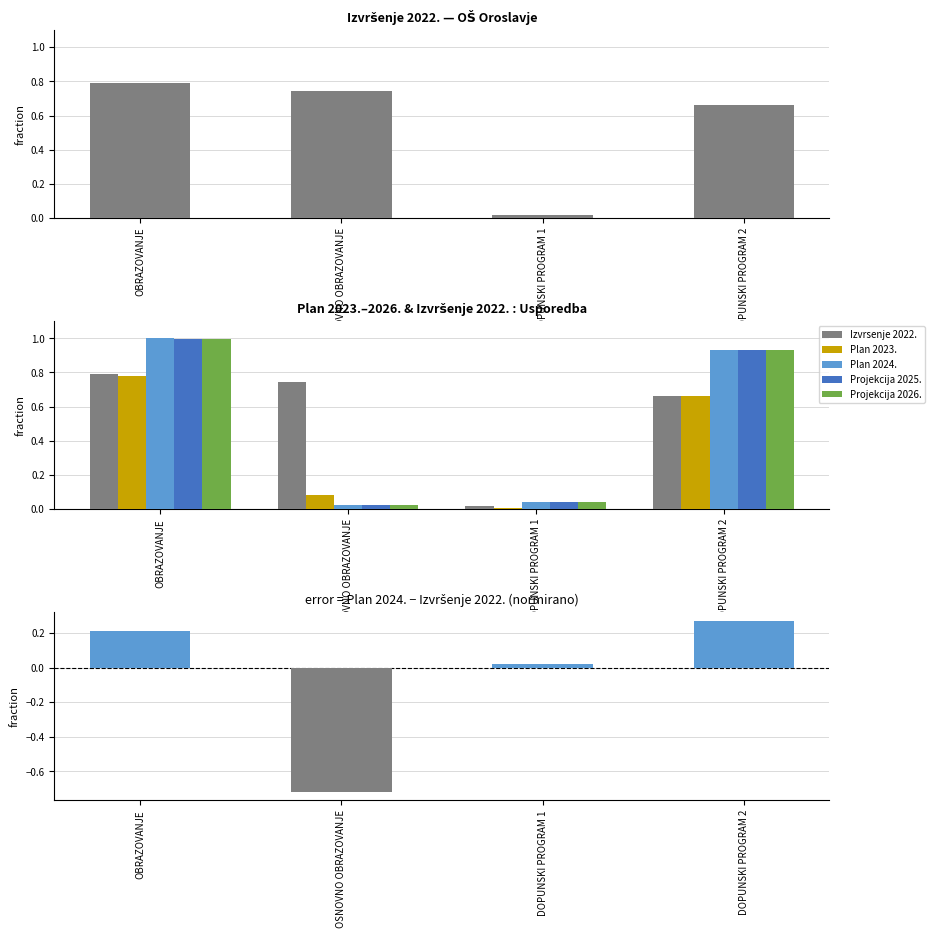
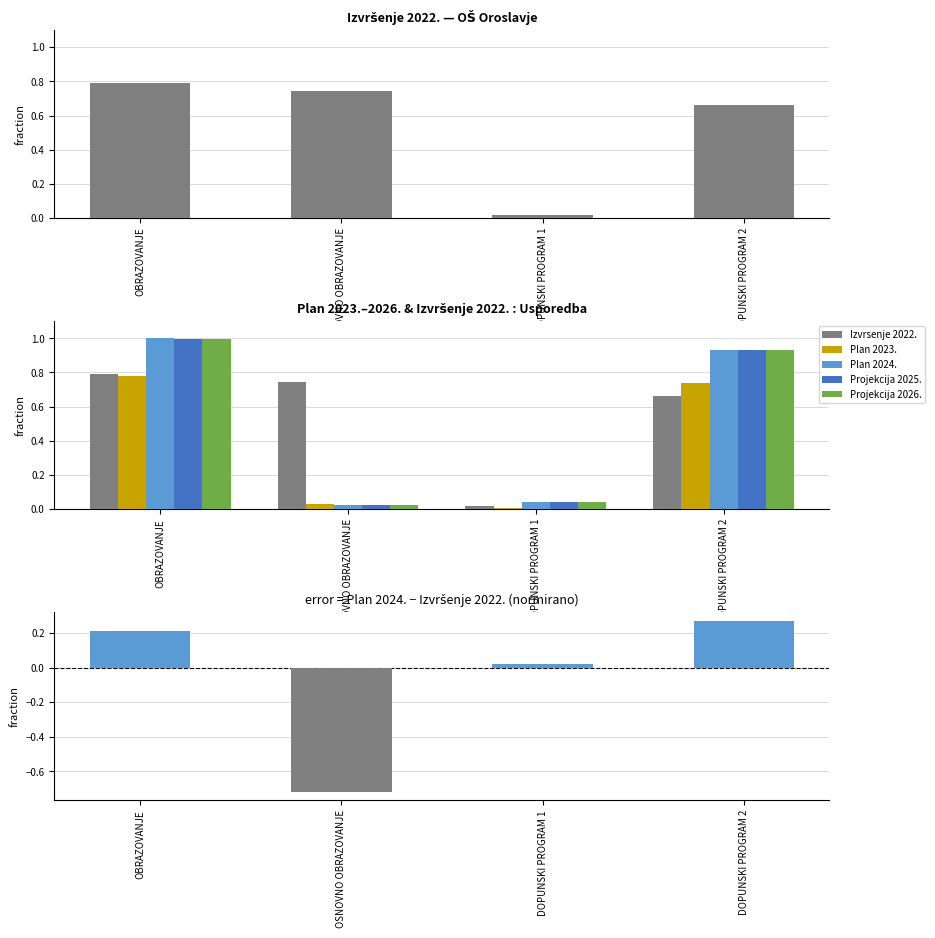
Plan 2023.–2026. & Izvršenje 2022. : Usporedba, Plan 2023., OSNOVNO OBRAZOVANJE: 0.09 -> 0.03
Plan 2023.–2026. & Izvršenje 2022. : Usporedba, Plan 2023., DOPUNSKI PROGRAM 2: 0.66 -> 0.74
